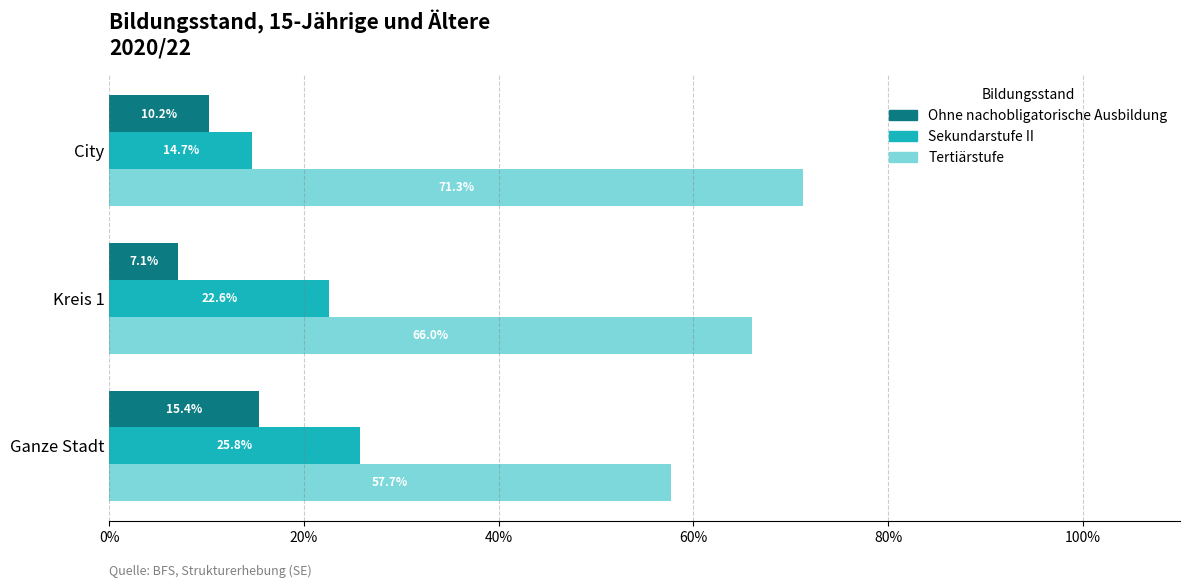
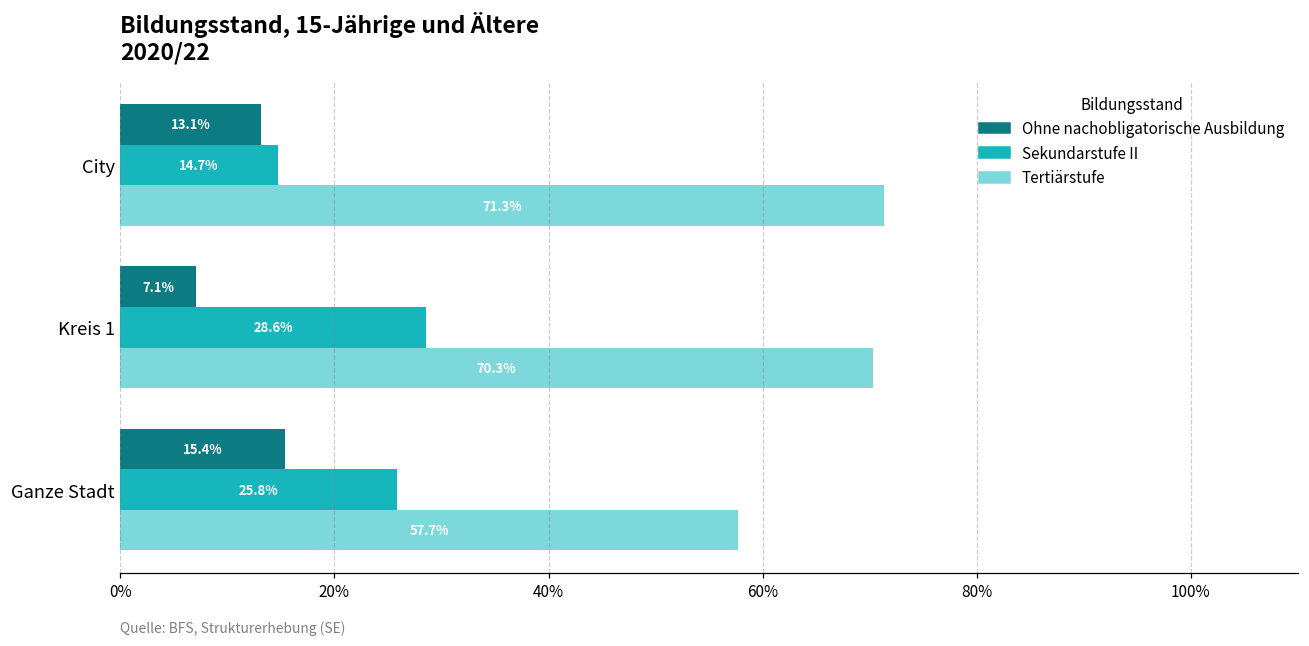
Ohne nachobligatorische Ausbildung, City: 10.2% -> 13.1%
Sekundarstufe II, Kreis 1: 22.6% -> 28.6%
Tertiärstufe, Kreis 1: 66.0% -> 70.3%
